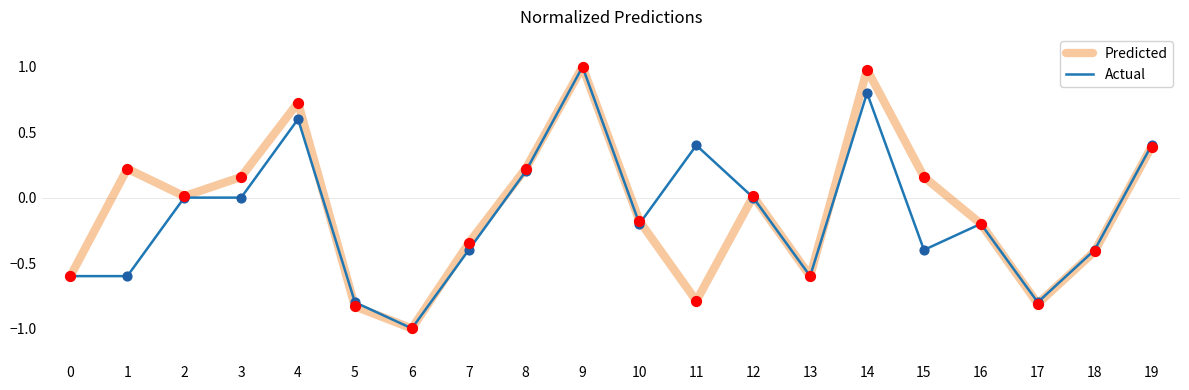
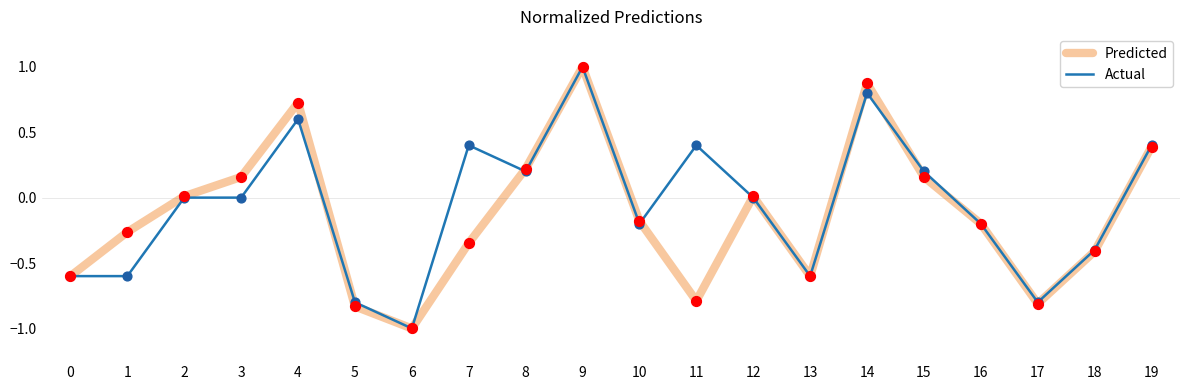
Predicted, 1: 0.22 -> -0.26
Actual, 7: -0.40 -> 0.40
Predicted, 14: 0.98 -> 0.87
Actual, 15: -0.40 -> 0.20
